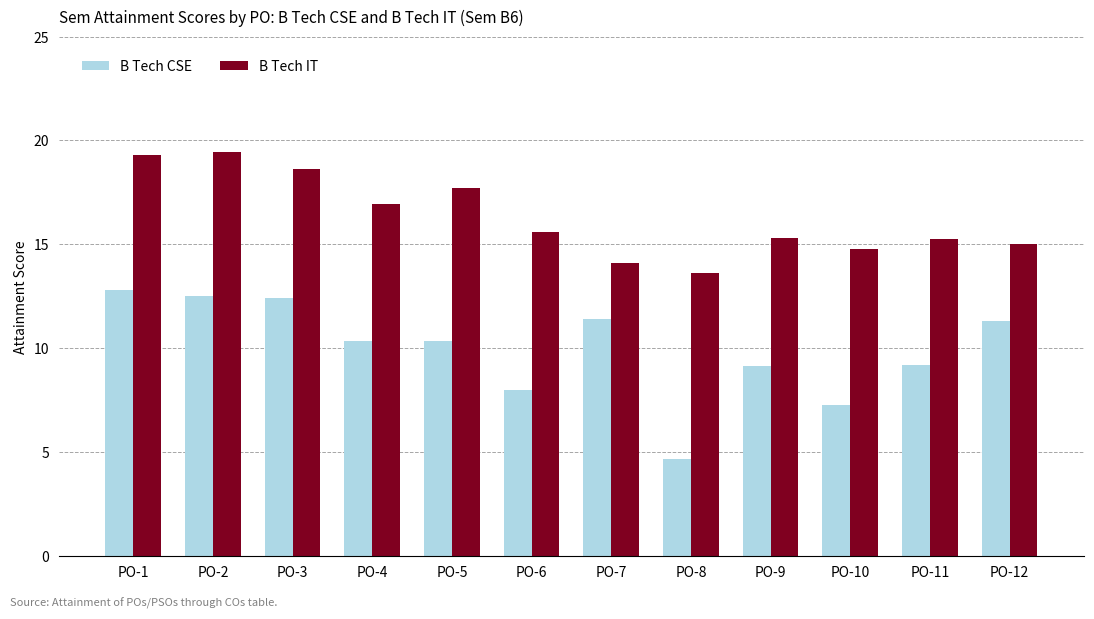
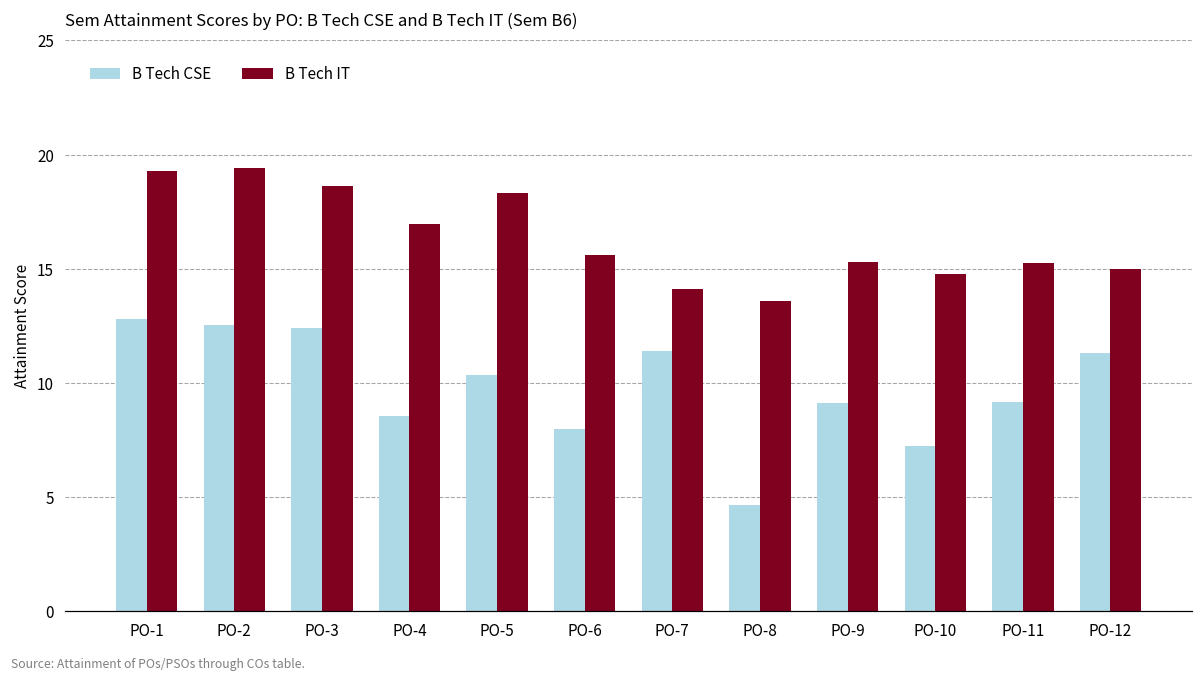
B Tech CSE, PO-4: 10.3 -> 8.5
B Tech IT, PO-5: 17.7 -> 18.3
